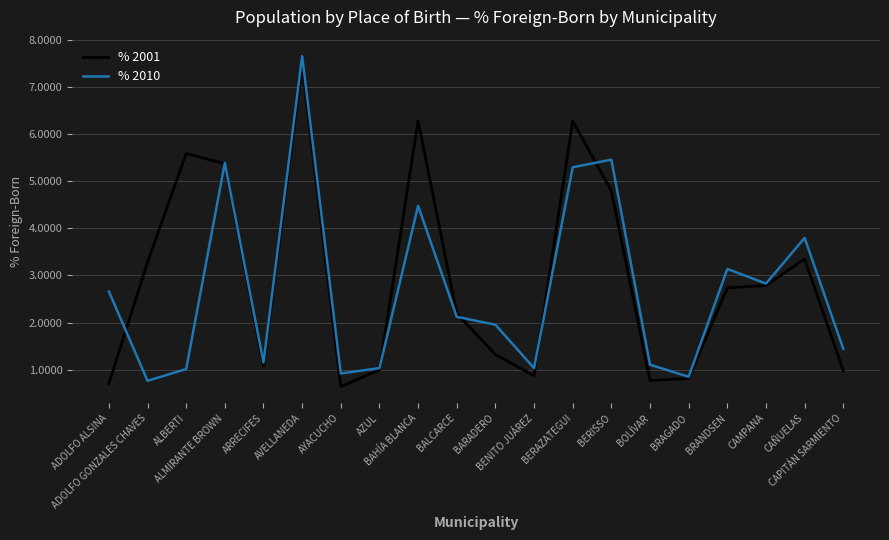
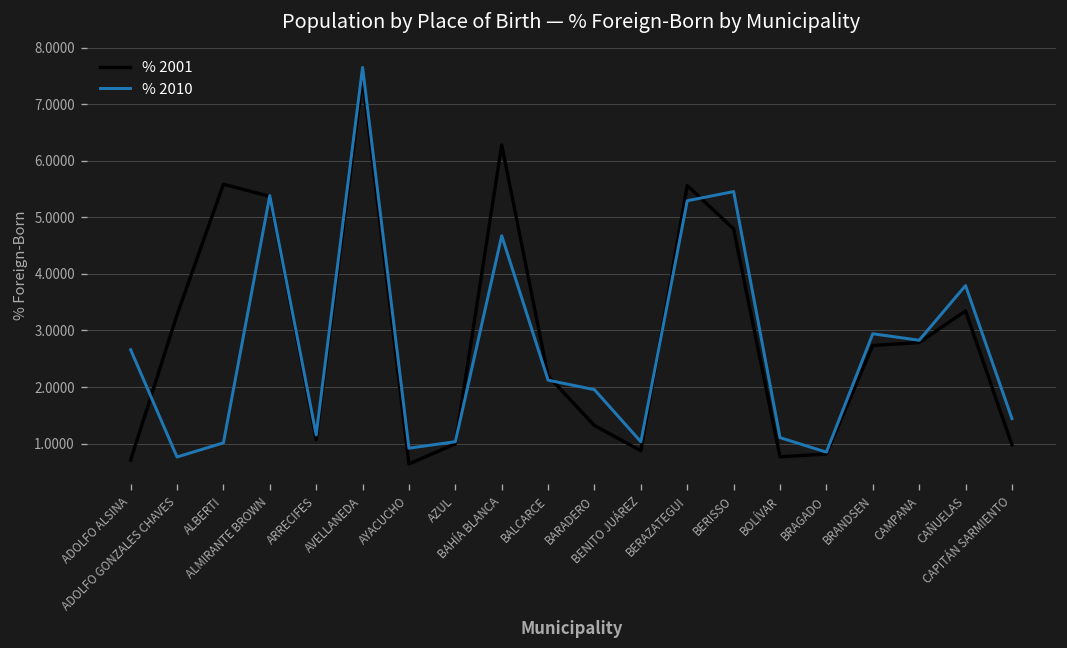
% 2010, BAHÍA BLANCA: 4.5 -> 4.7
% 2001, BERAZATEGUI: 6.3 -> 5.6
% 2010, BRANDSEN: 3.1 -> 2.9
